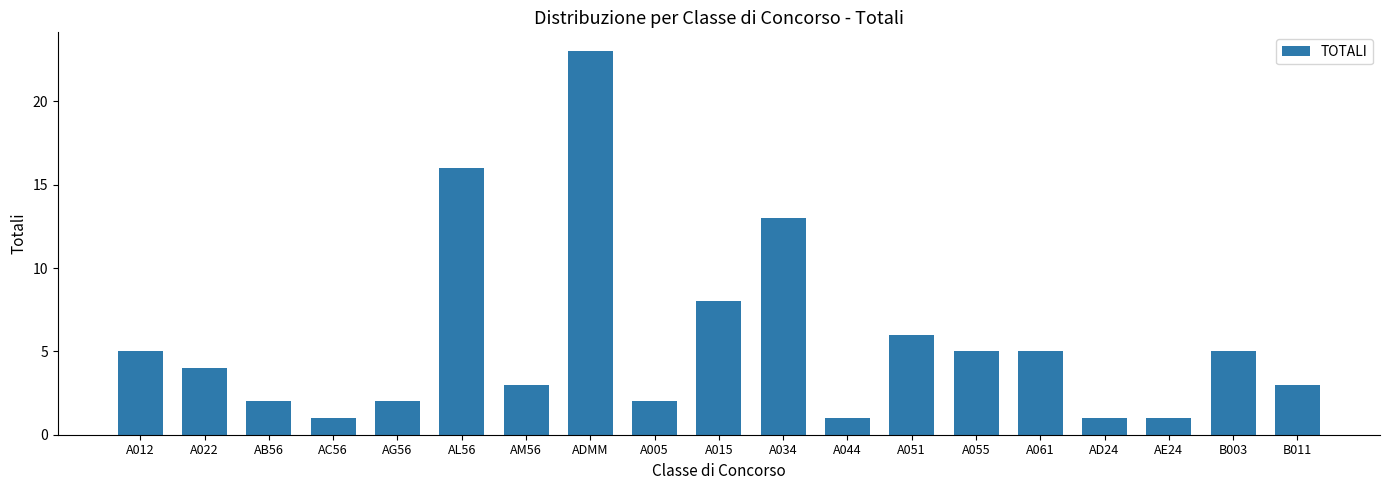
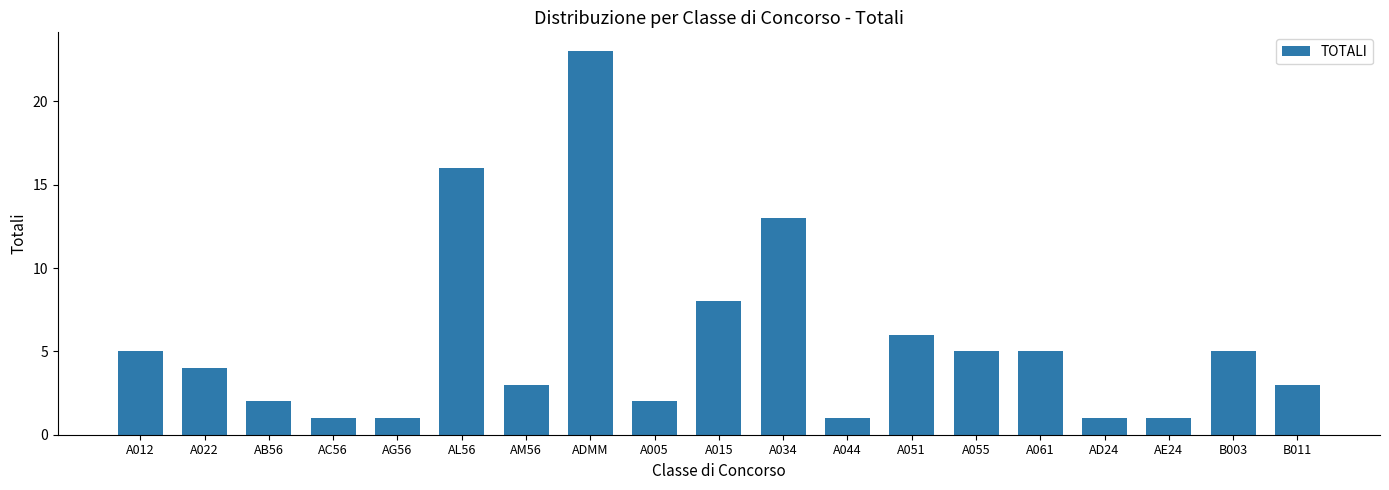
AG56: 2 -> 1
